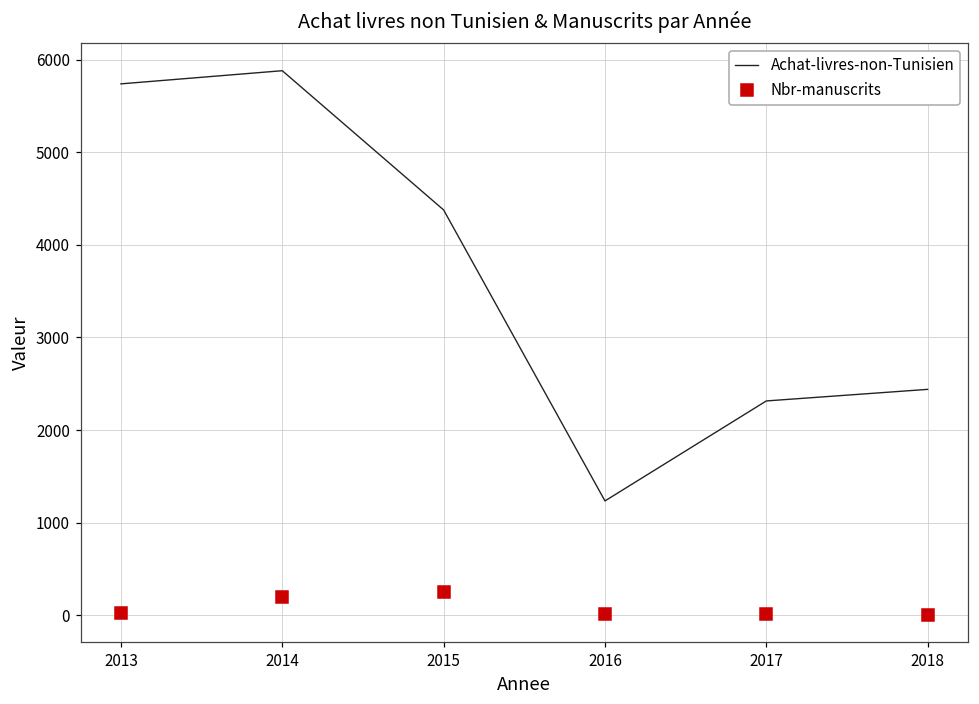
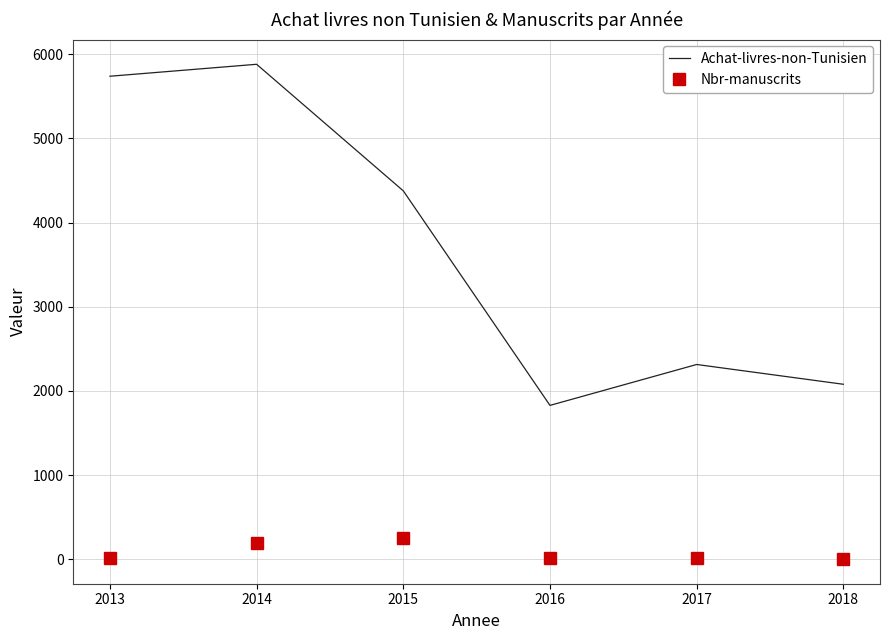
Achat-livres-non-Tunisien, 2016: 1200 -> 1800
Achat-livres-non-Tunisien, 2018: 2400 -> 2100
